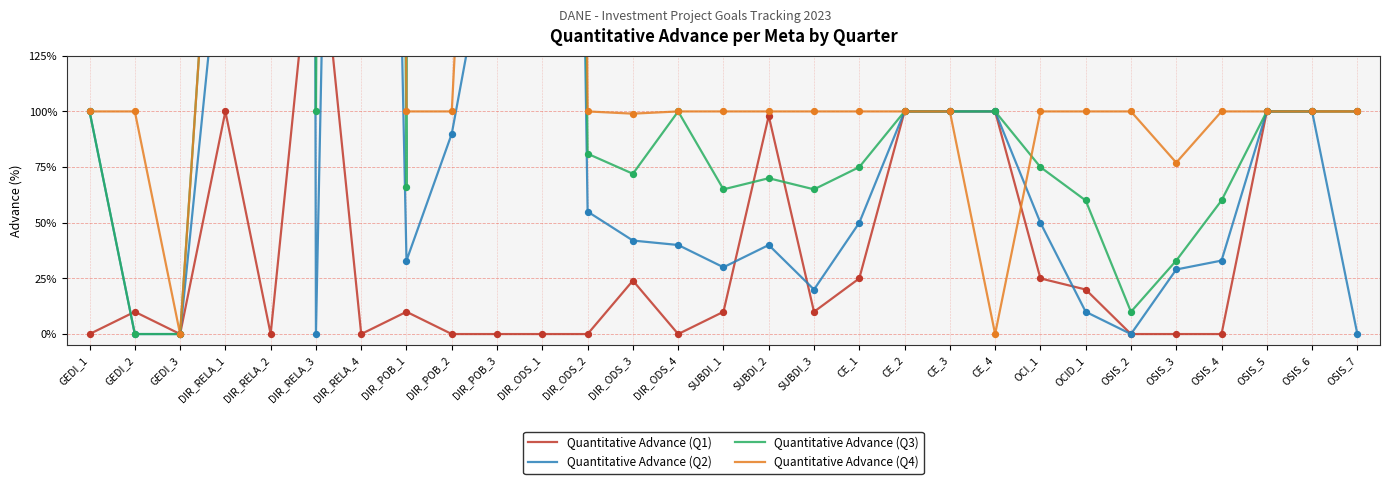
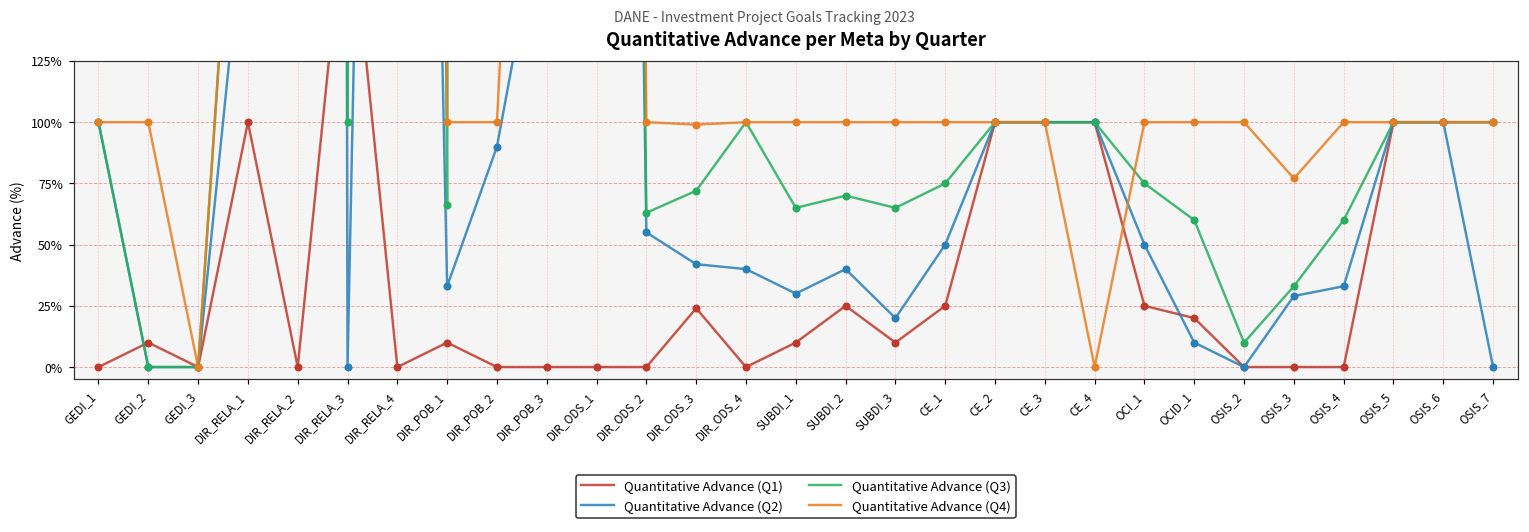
Quantitative Advance (Q3), DIR_ODS_2: 81% -> 63%
Quantitative Advance (Q1), SUBDI_2: 98% -> 25%
